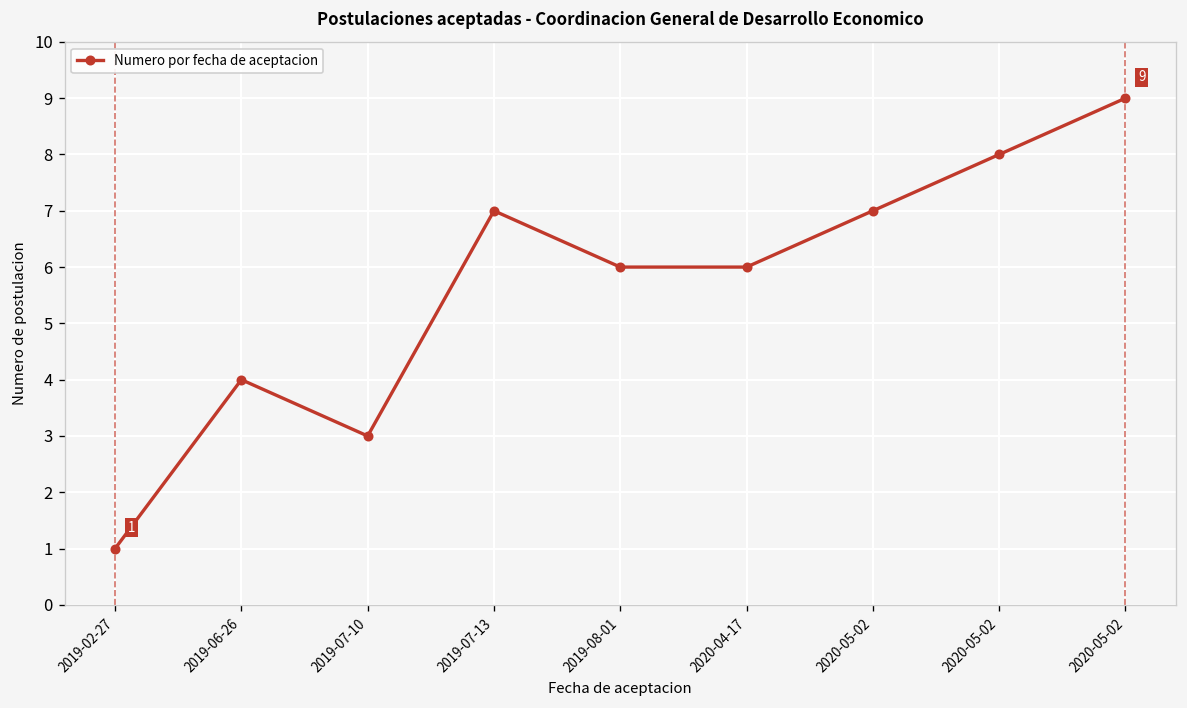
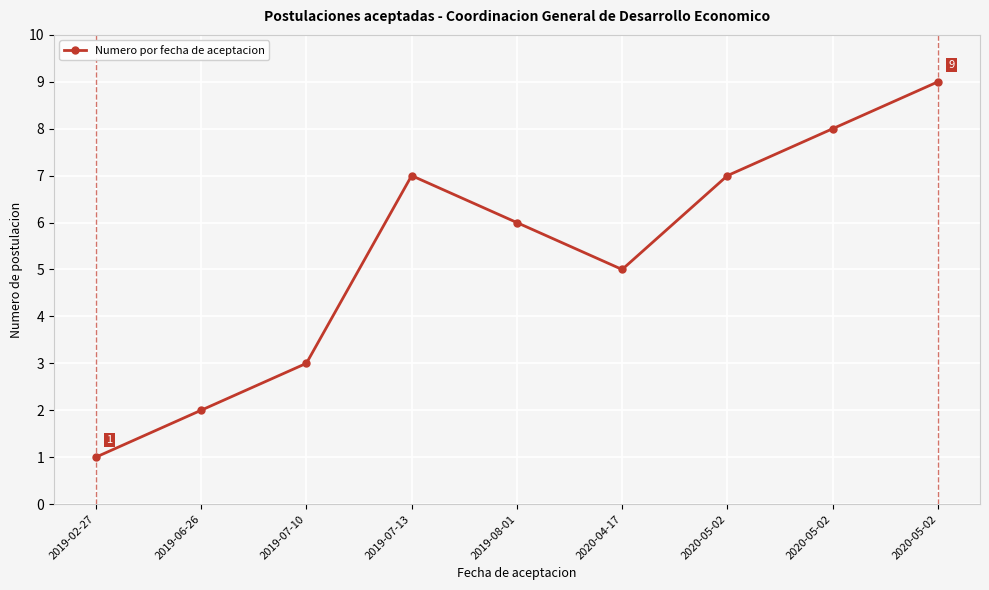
2019-06-26: 4 -> 2
2020-04-17: 6 -> 5
